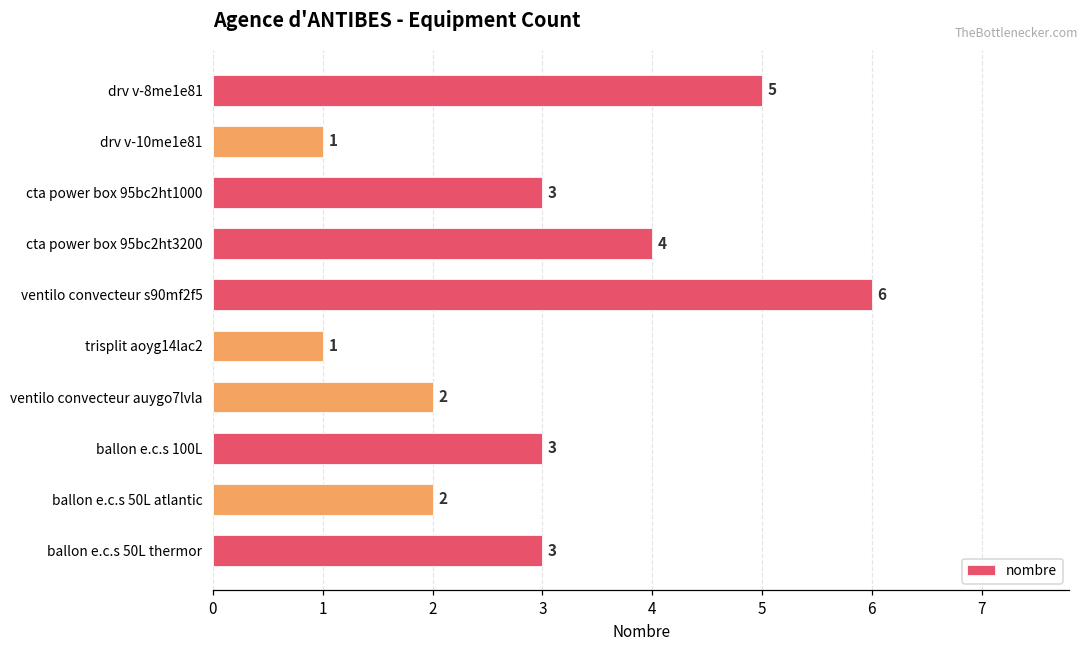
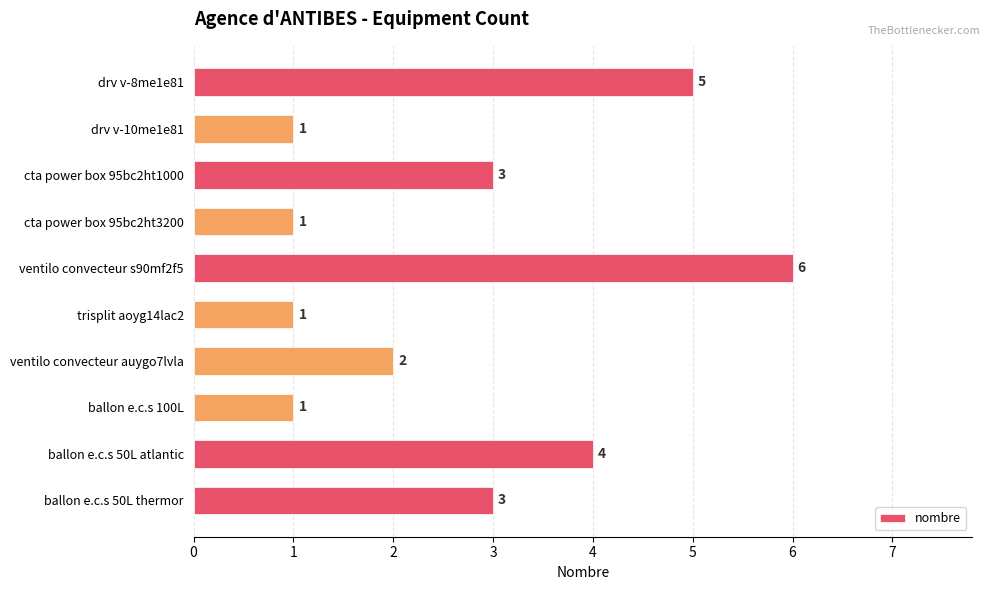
cta power box 95bc2ht3200: 4 -> 1
ballon e.c.s 100L: 3 -> 1
ballon e.c.s 50L atlantic: 2 -> 4
